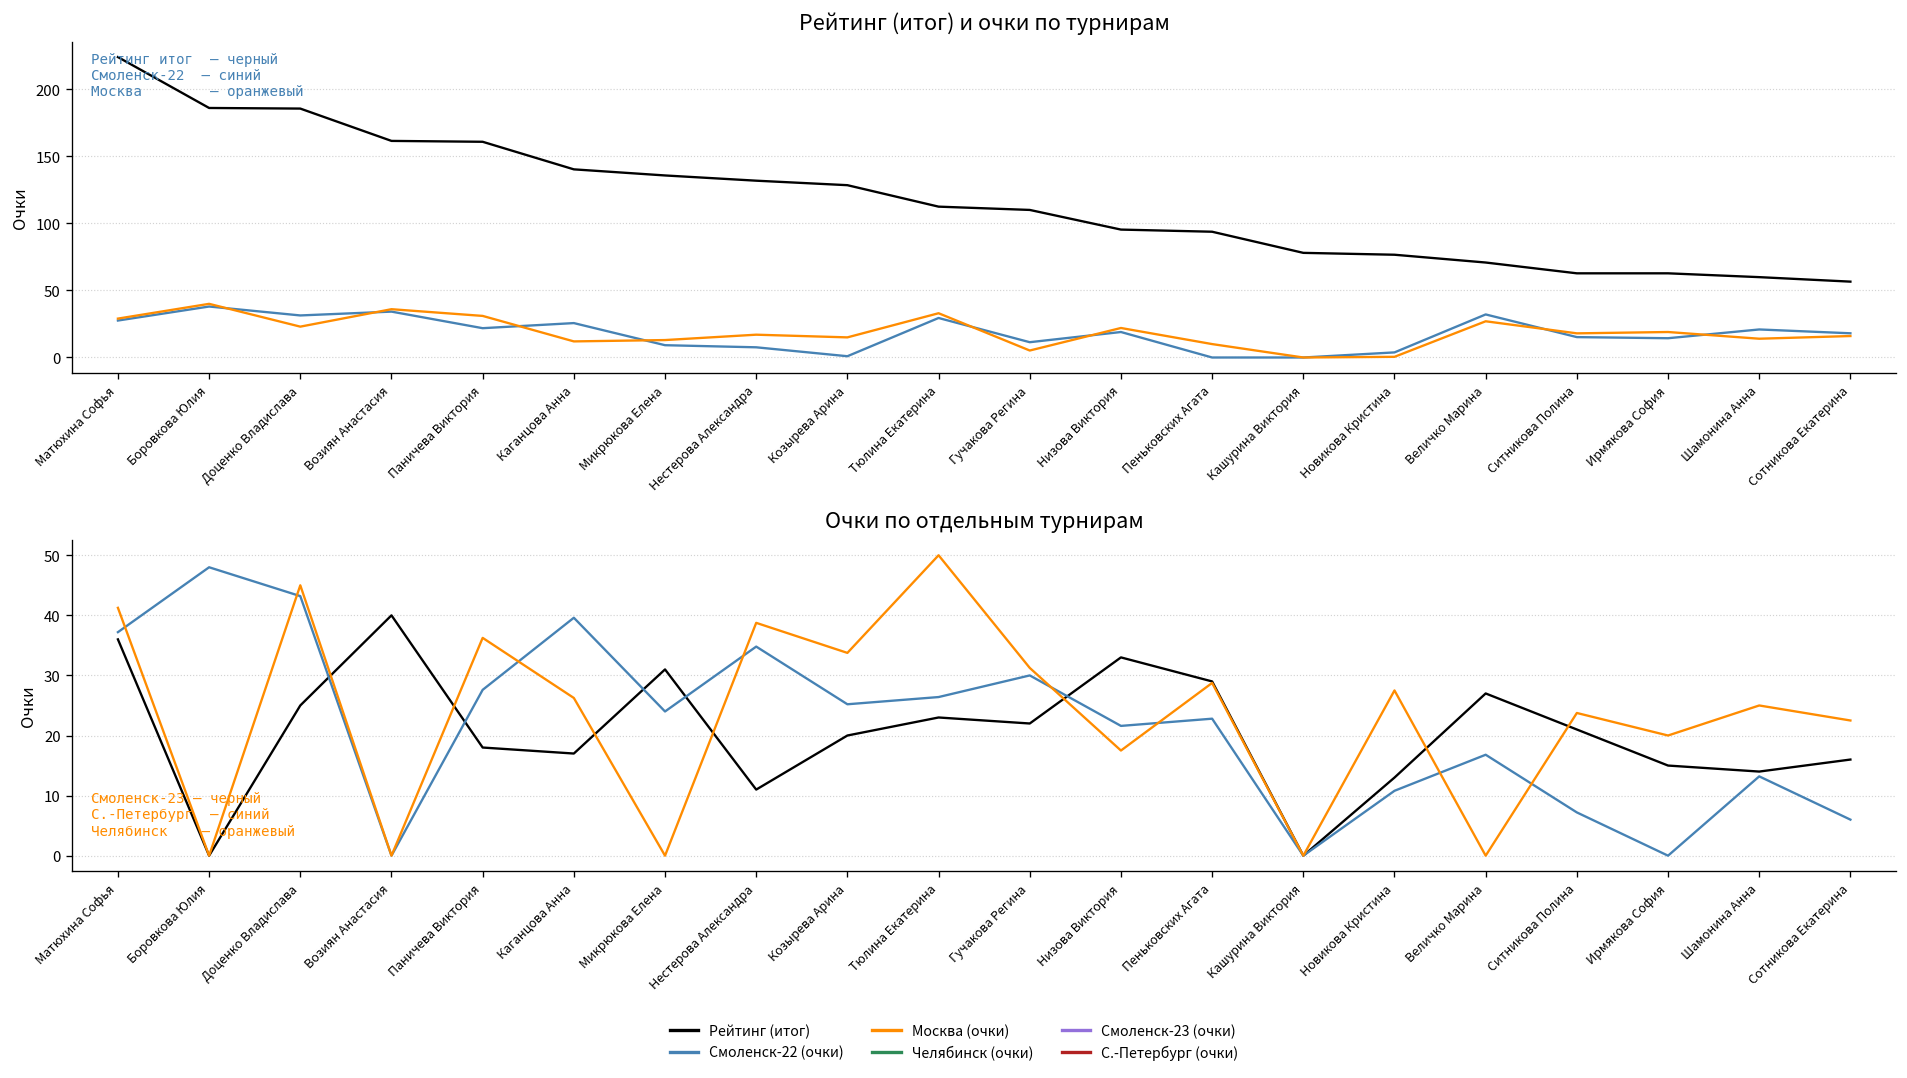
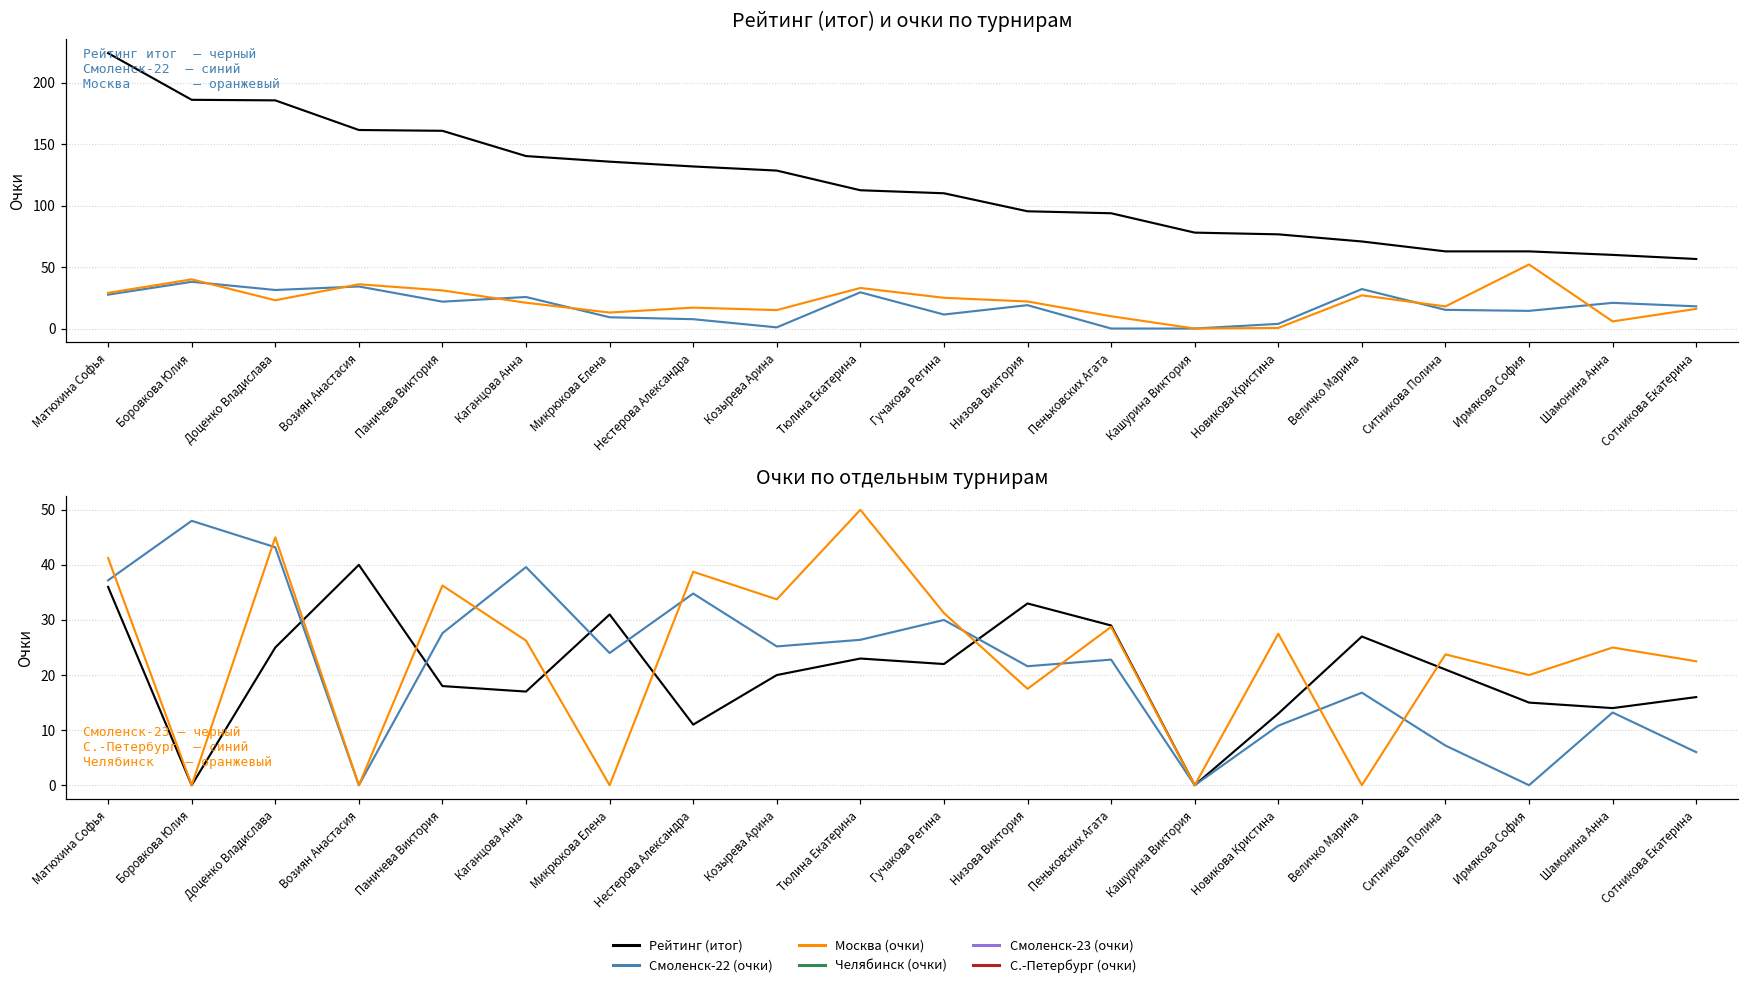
Рейтинг (итог) и очки по турнирам, Москва (очки), Каганцова Анна: 12 -> 21
Рейтинг (итог) и очки по турнирам, Москва (очки), Гучакова Регина: 5 -> 25
Рейтинг (итог) и очки по турнирам, Москва (очки), Ирмякова София: 19 -> 52
Рейтинг (итог) и очки по турнирам, Москва (очки), Шамонина Анна: 14 -> 6
